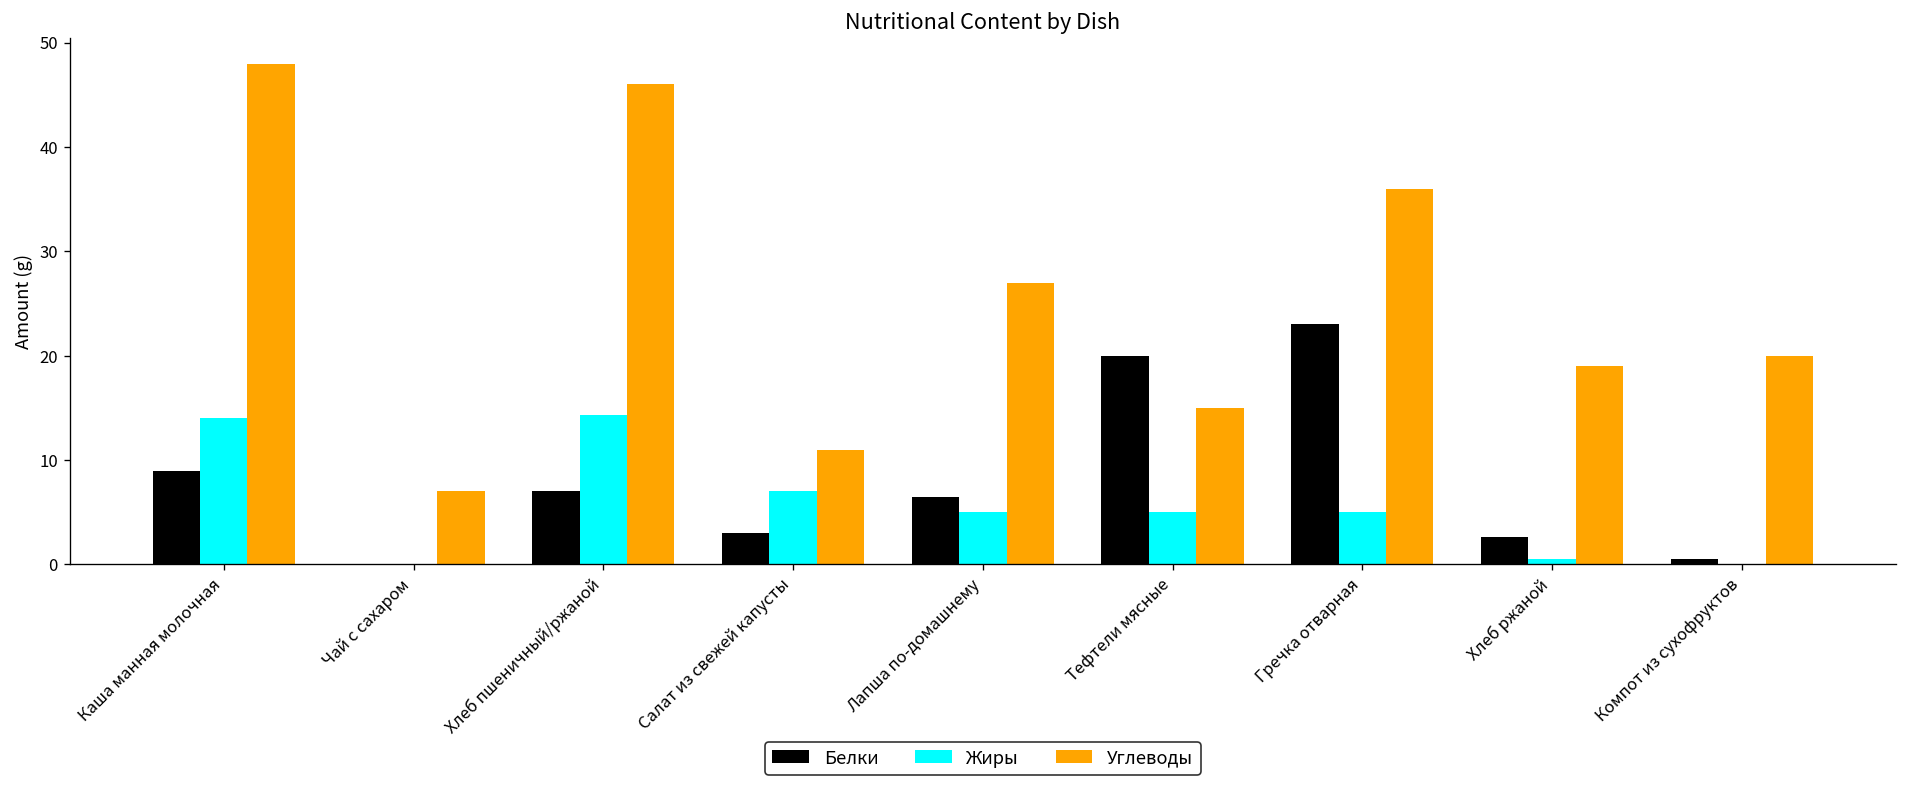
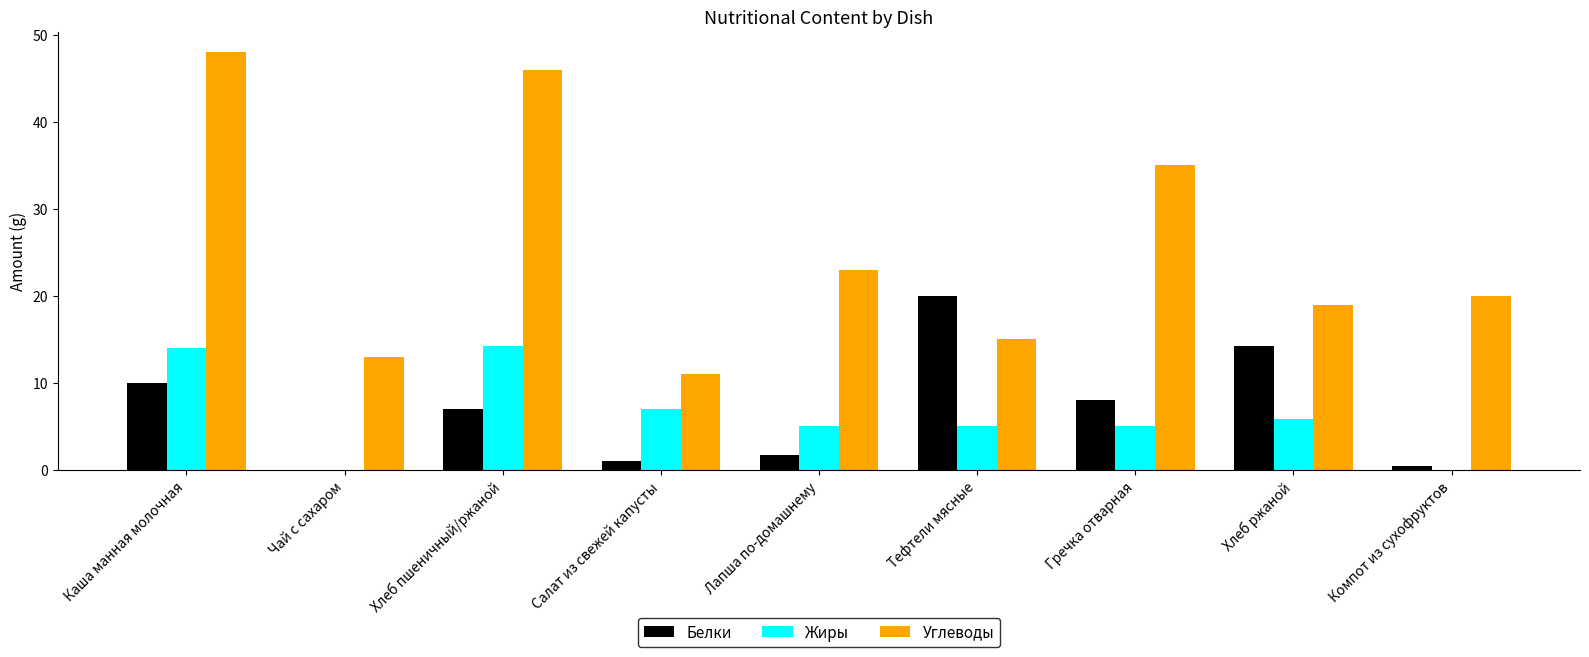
Белки, Каша манная молочная: 9 -> 10
Углеводы, Чай с сахаром: 7 -> 13
Белки, Салат из свежей капусты: 3 -> 1
Белки, Лапша по-домашнему: 6 -> 2
Углеводы, Лапша по-домашнему: 27 -> 23
Белки, Гречка отварная: 23 -> 8
Углеводы, Гречка отварная: 36 -> 35
Белки, Хлеб ржаной: 3 -> 14
Жиры, Хлеб ржаной: 1 -> 6
